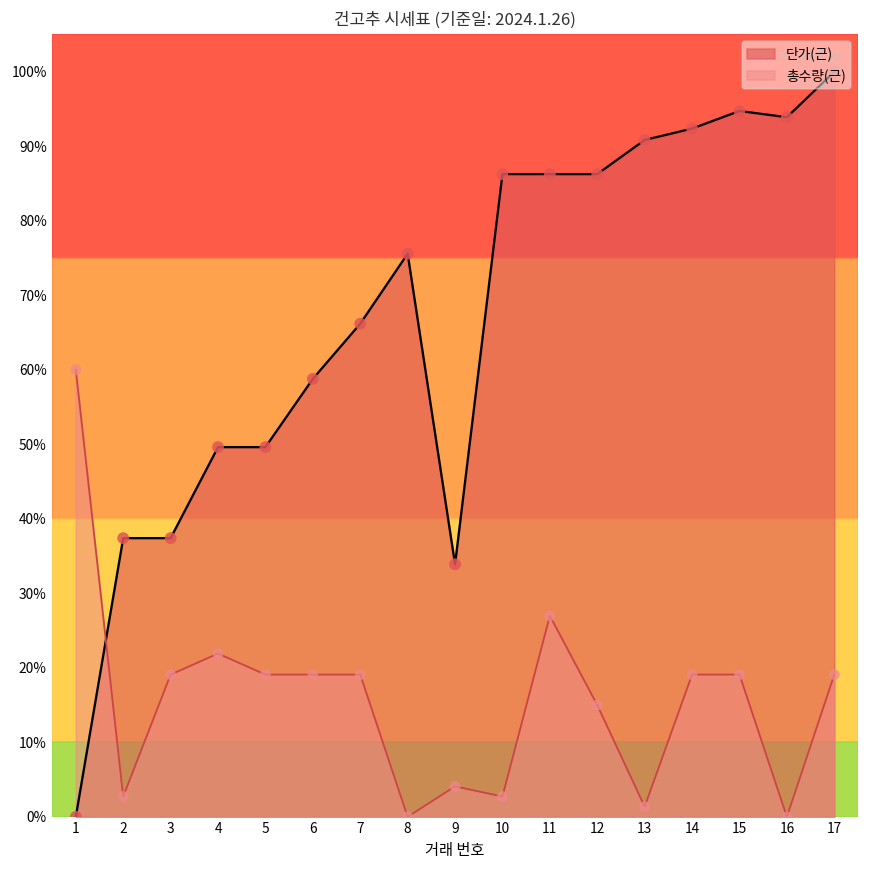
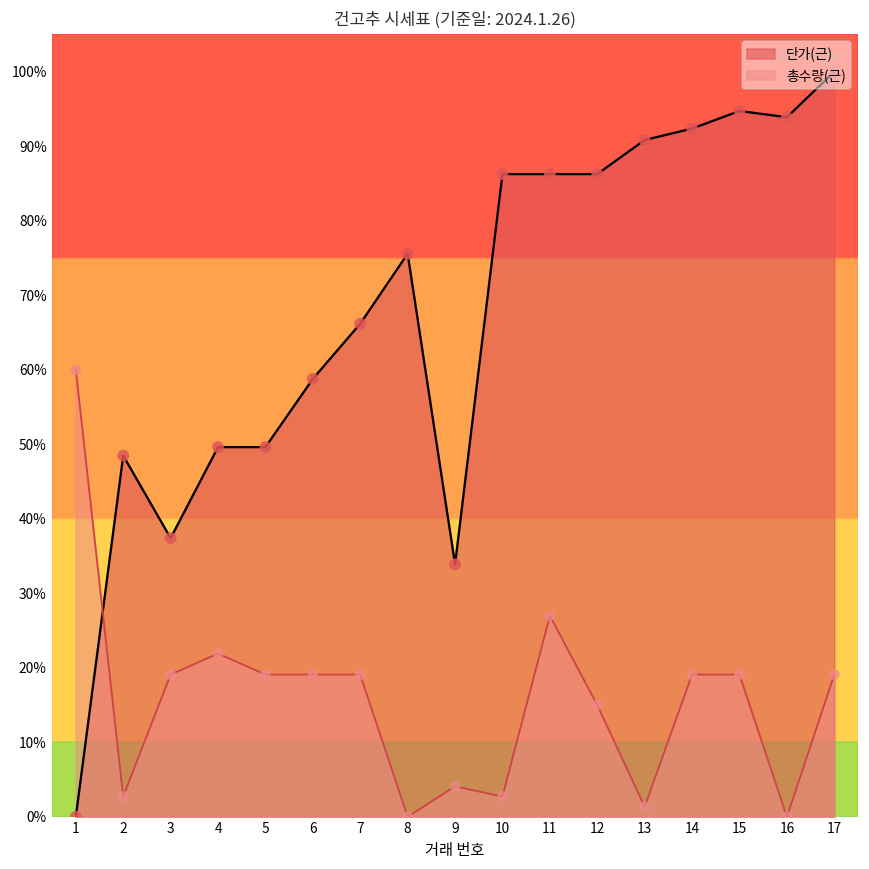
단가(근), 2: 37% -> 48%
